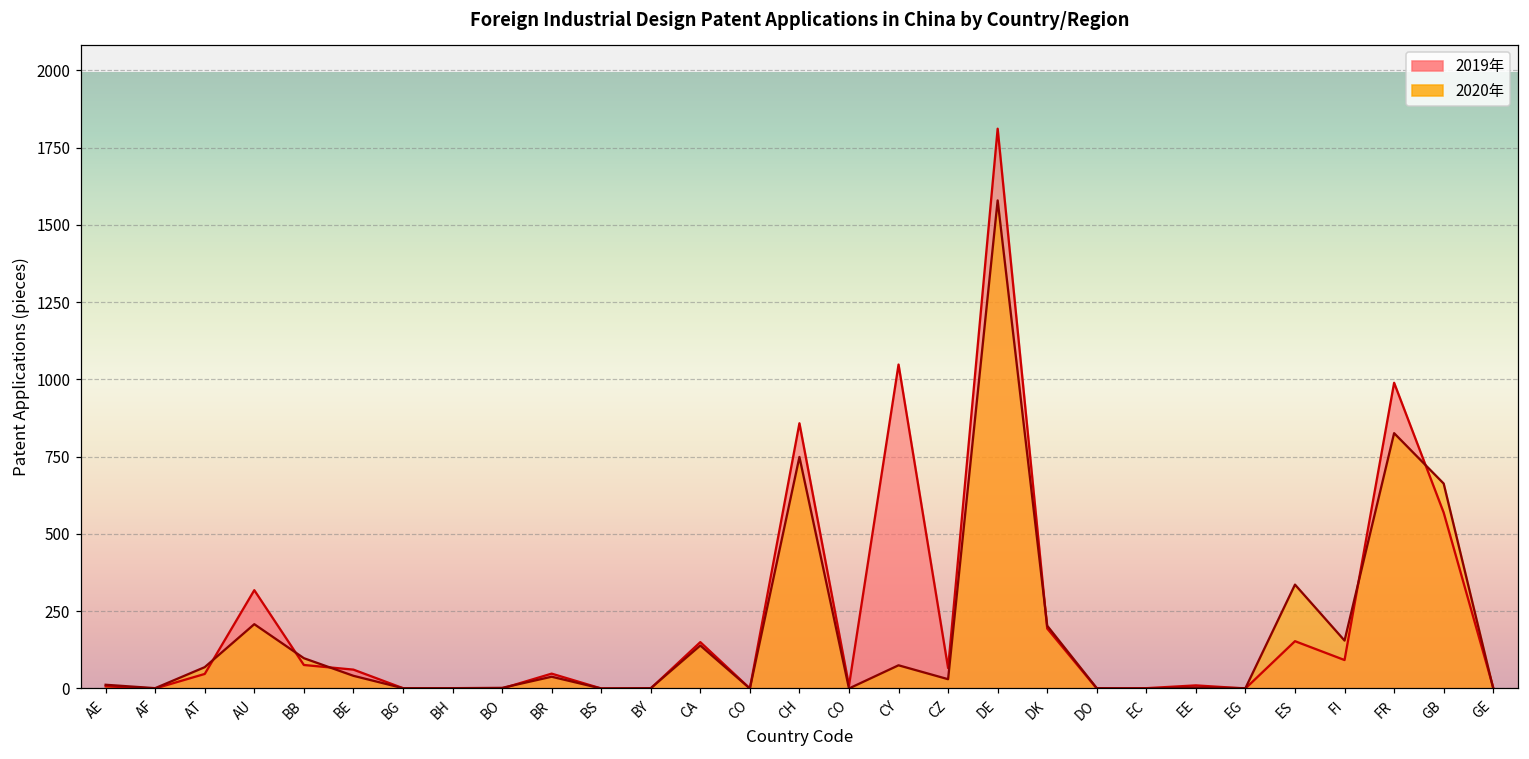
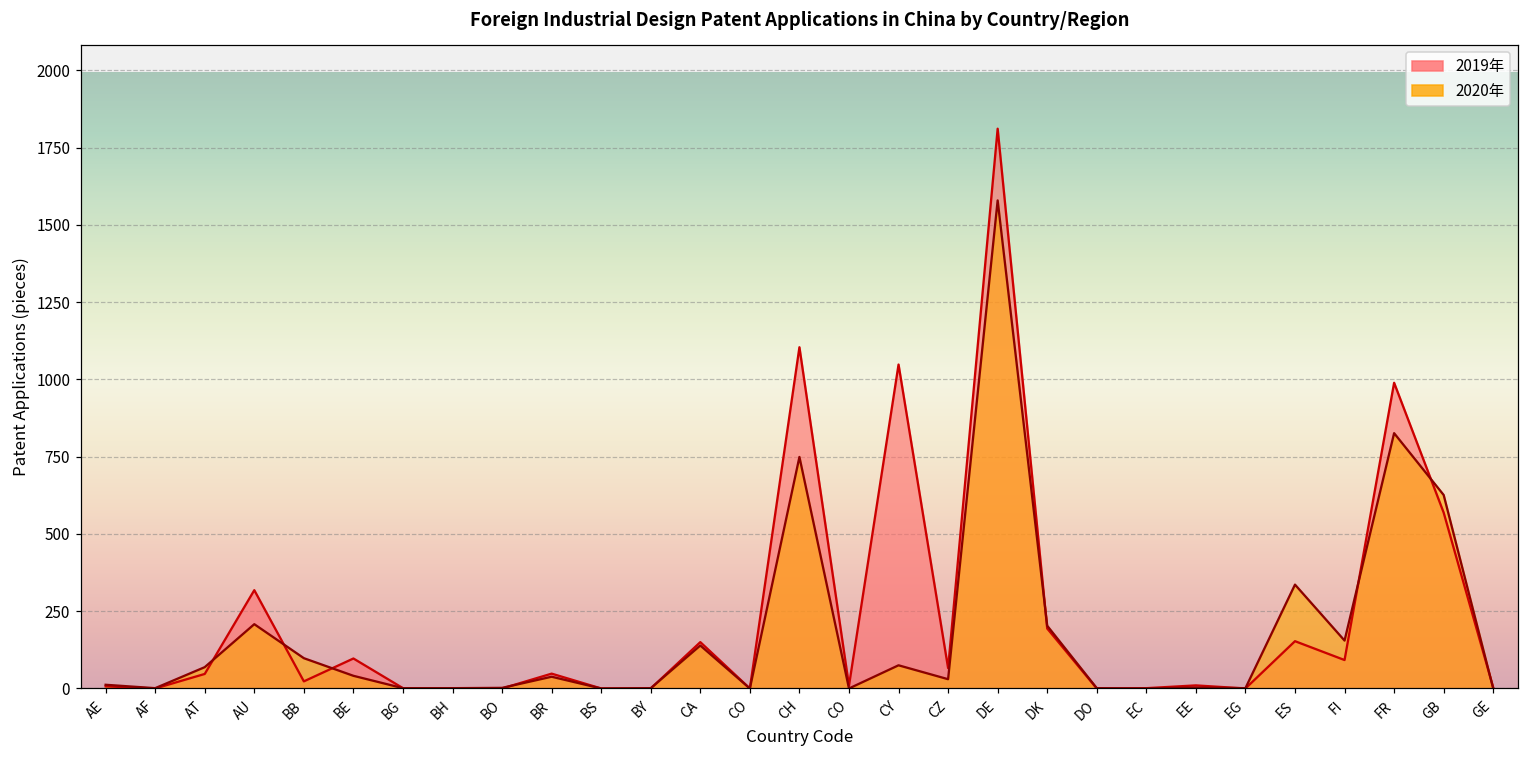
2019年, BB: 80 -> 20
2019年, BE: 60 -> 100
2019年, CH: 860 -> 1100
2020年, GB: 660 -> 630
